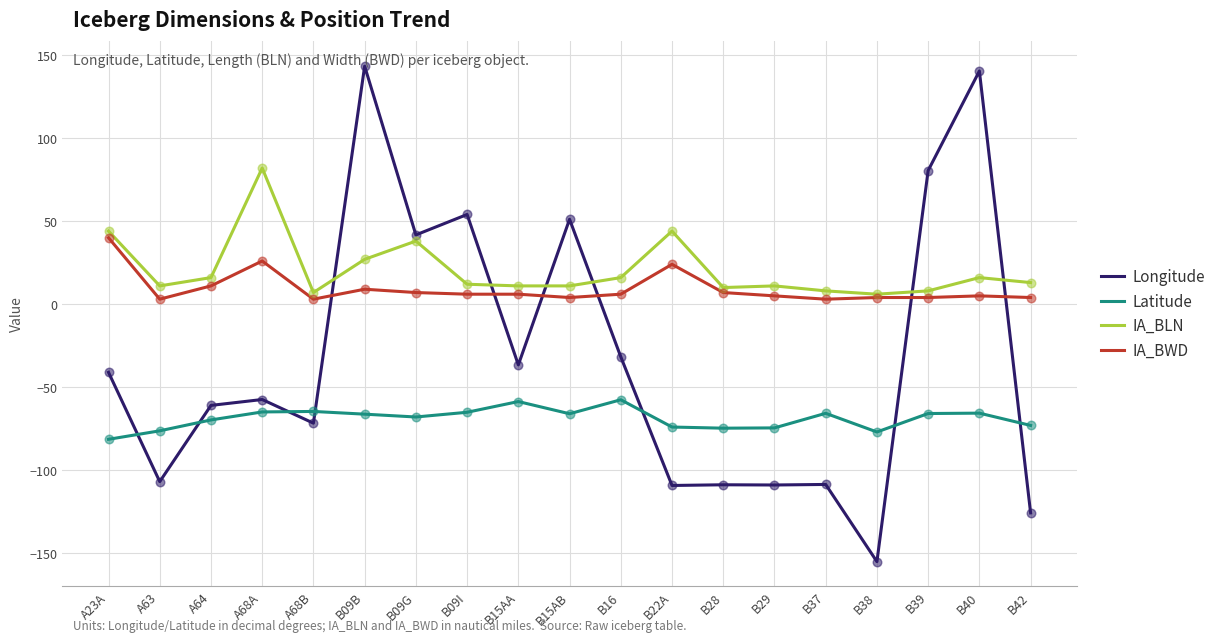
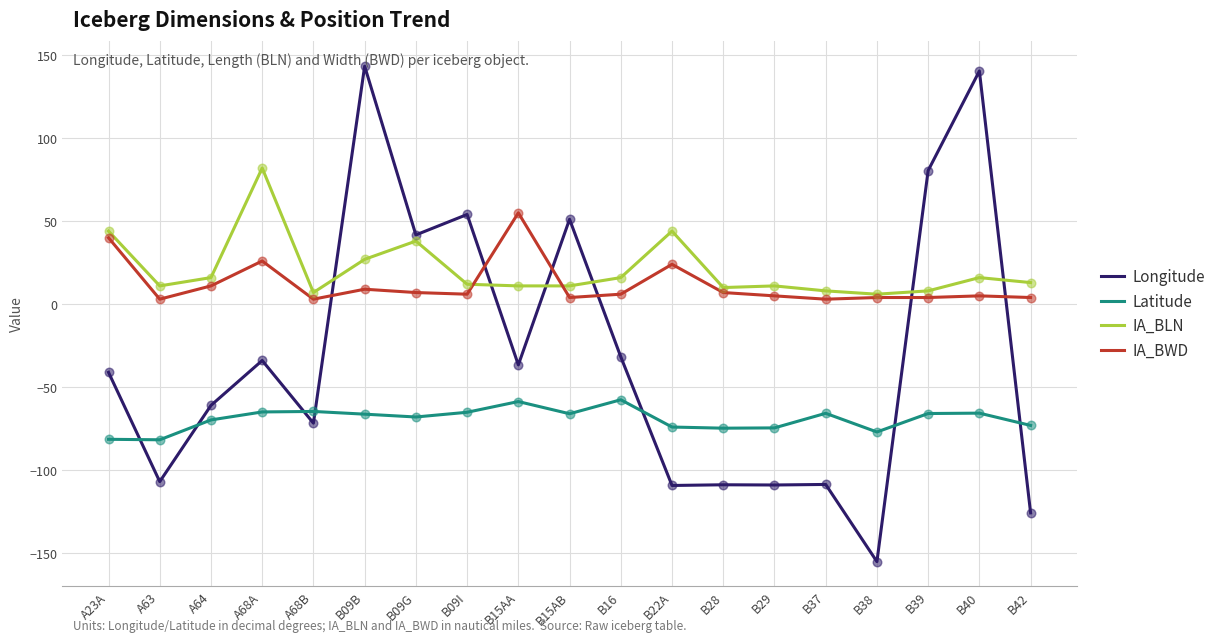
Latitude, A63: -76 -> -82
Longitude, A68A: -57 -> -34
IA_BWD, B15AA: 6 -> 55
